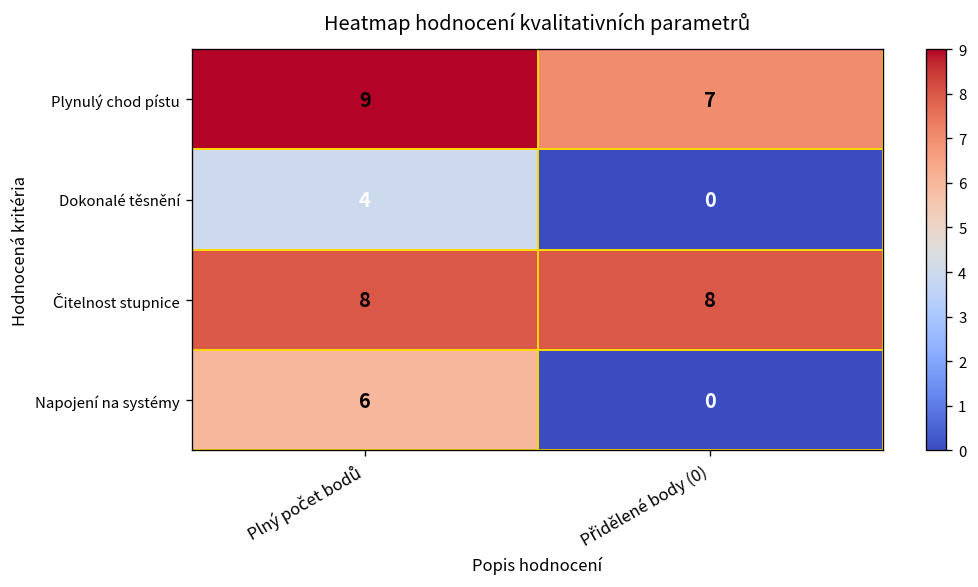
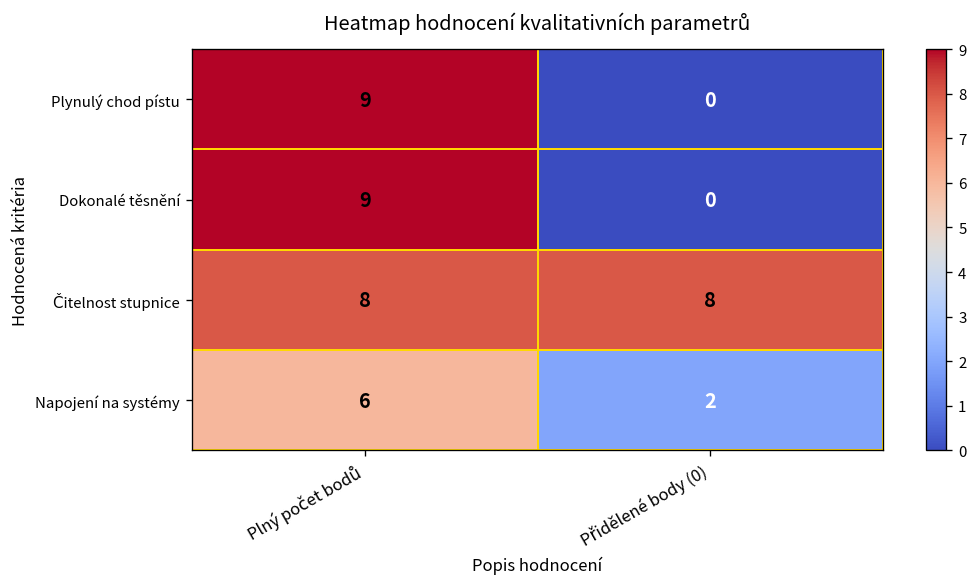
Plynulý chod pístu, Přidělené body (0): 7 -> 0
Dokonalé těsnění, Plný počet bodů: 4 -> 9
Napojení na systémy, Přidělené body (0): 0 -> 2
